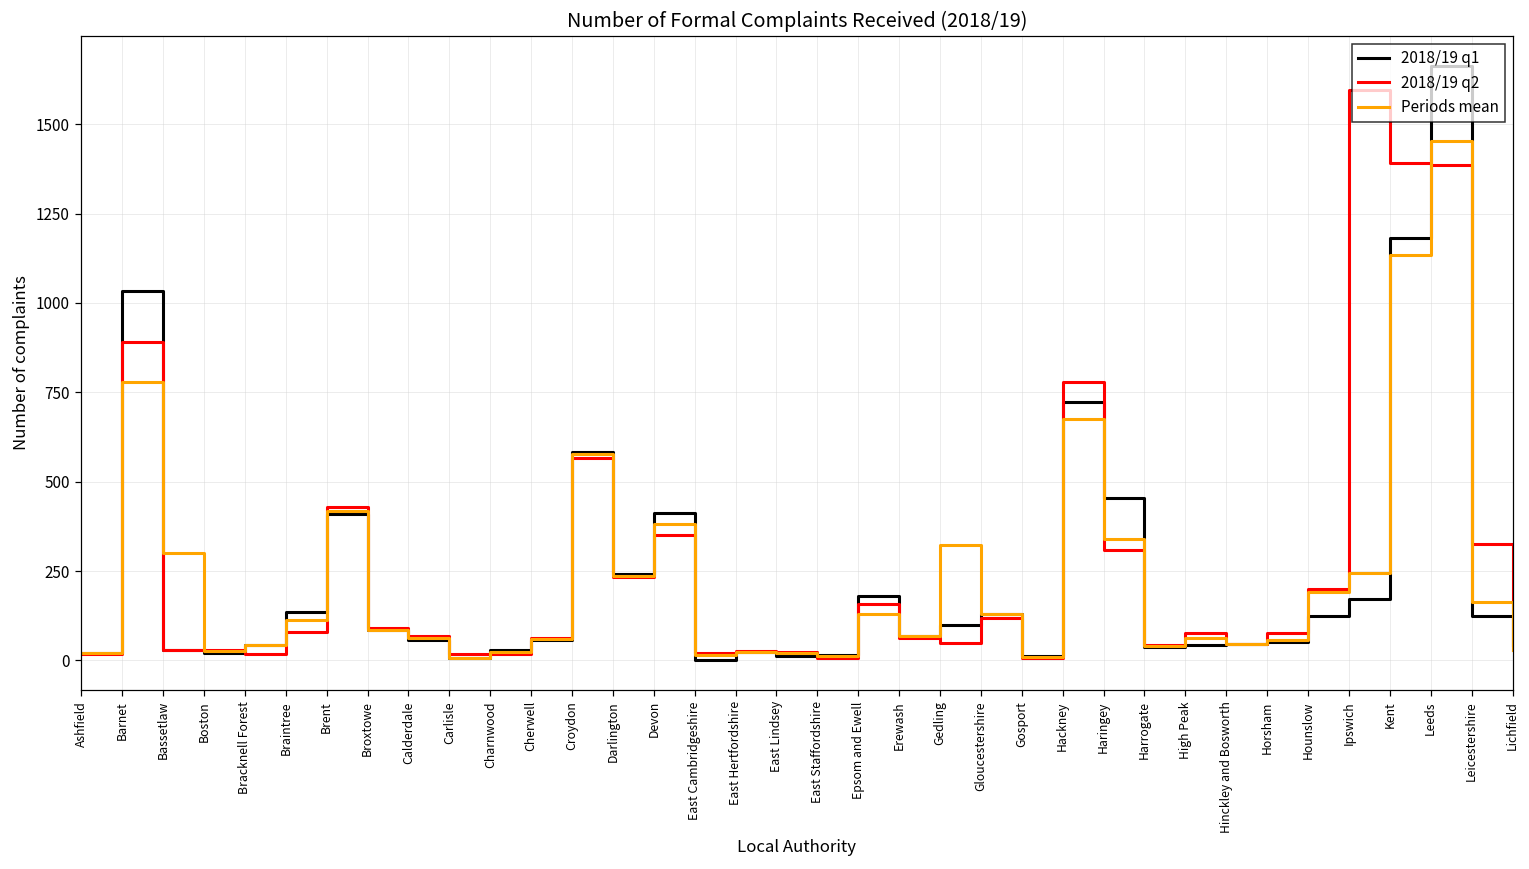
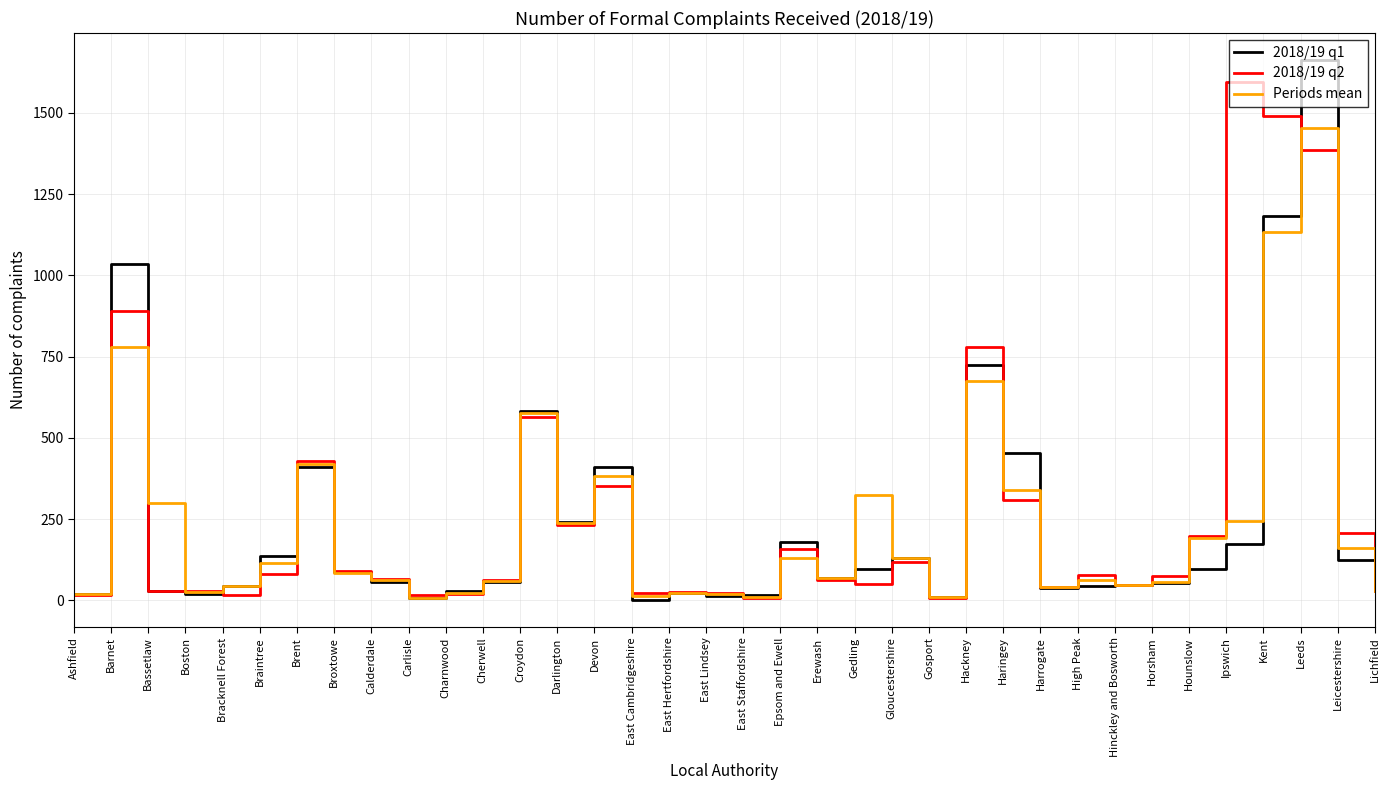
2018/19 q1, Hounslow: 120 -> 100
2018/19 q2, Kent: 1390 -> 1490
2018/19 q2, Leicestershire: 330 -> 210
